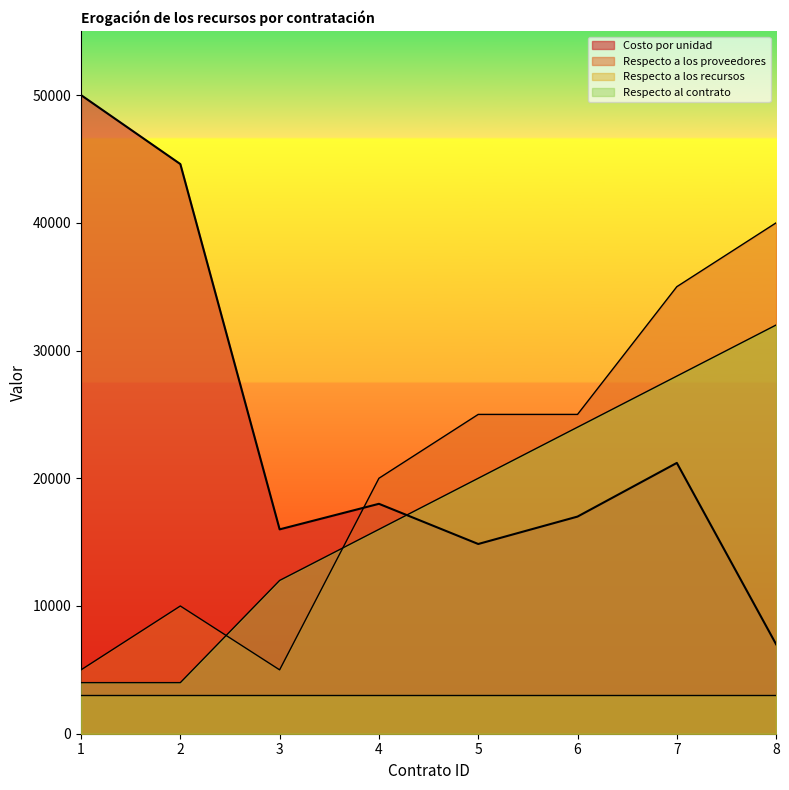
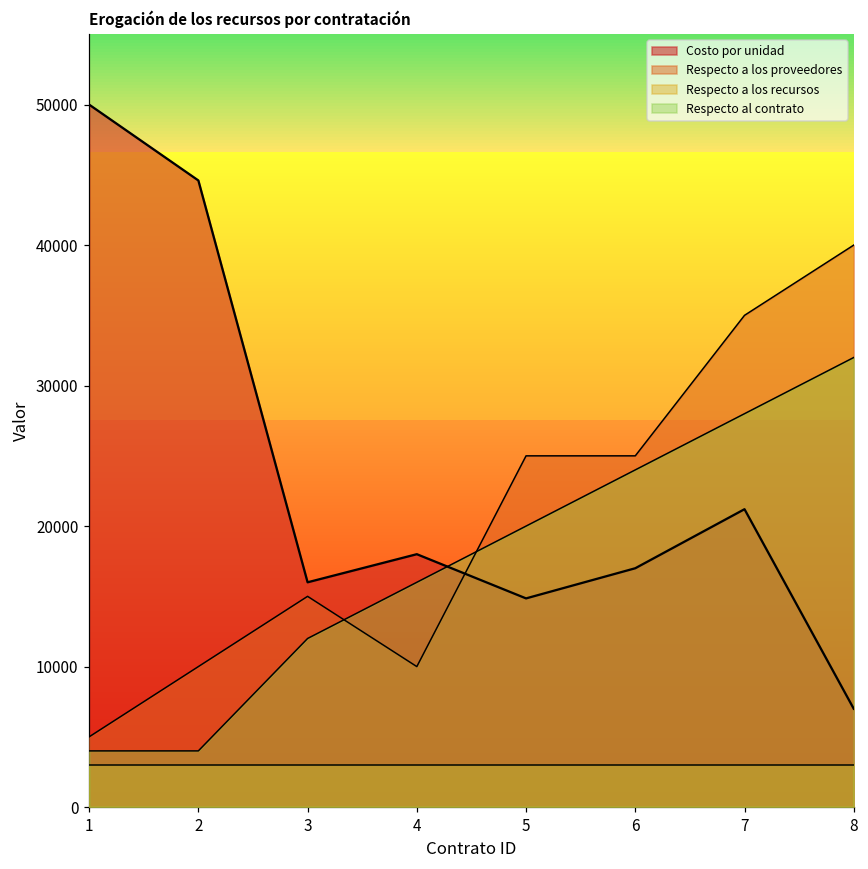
Respecto a los proveedores, 3: 5000 -> 15000
Respecto a los proveedores, 4: 20000 -> 10000
